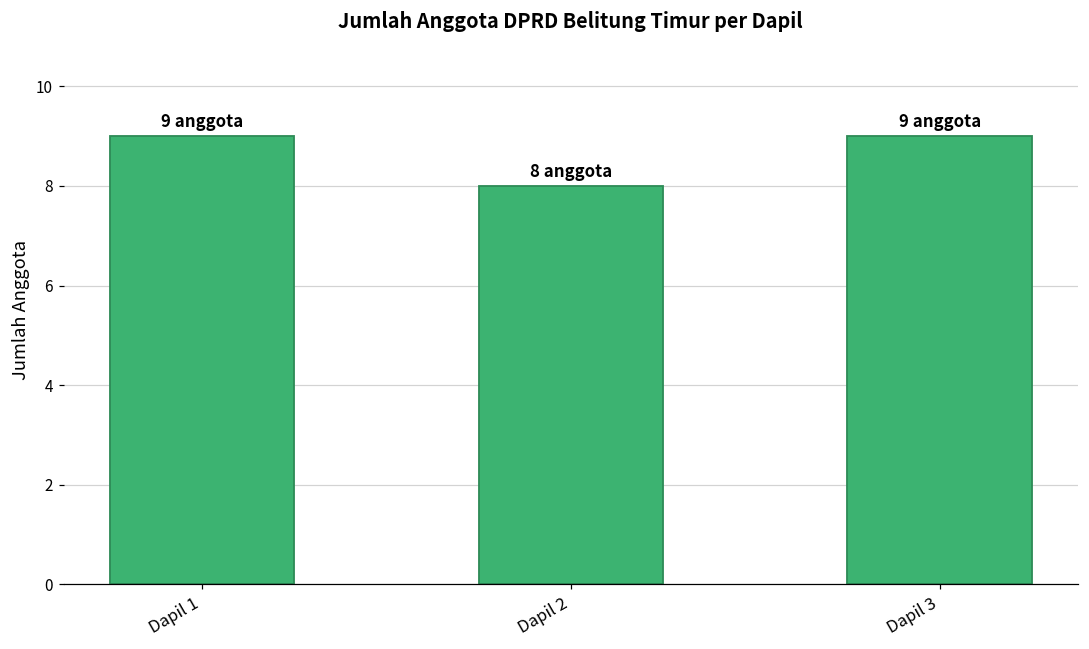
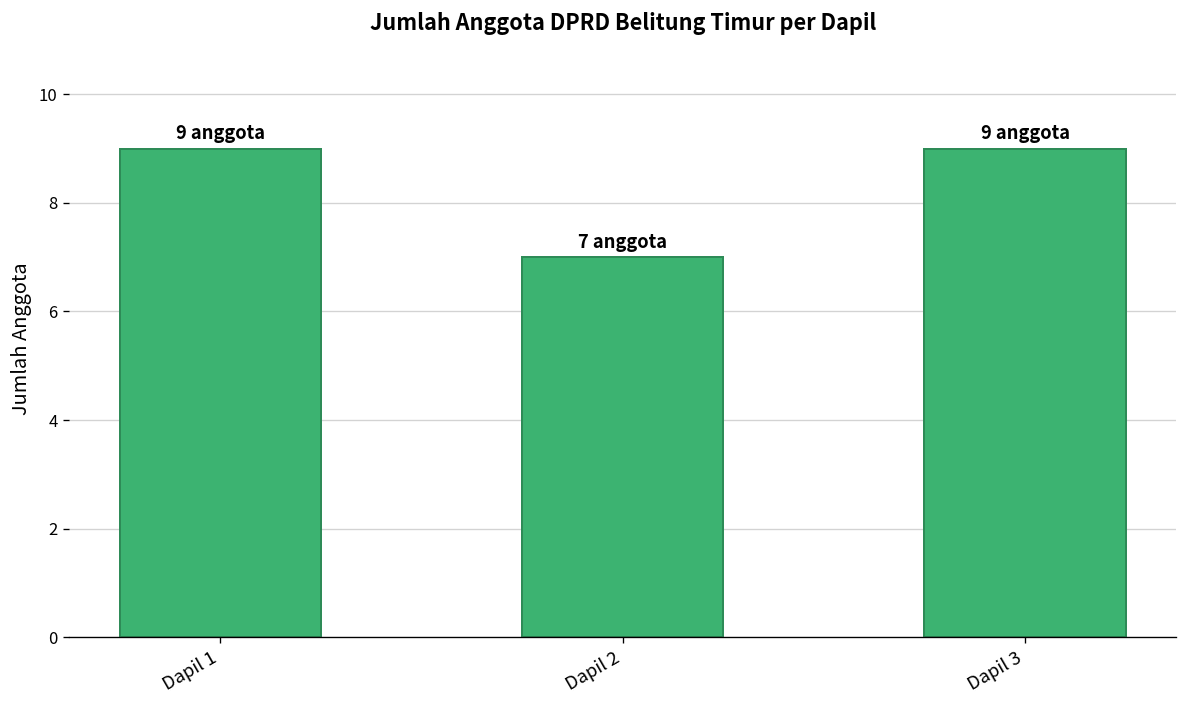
Dapil 2: 8 -> 7
